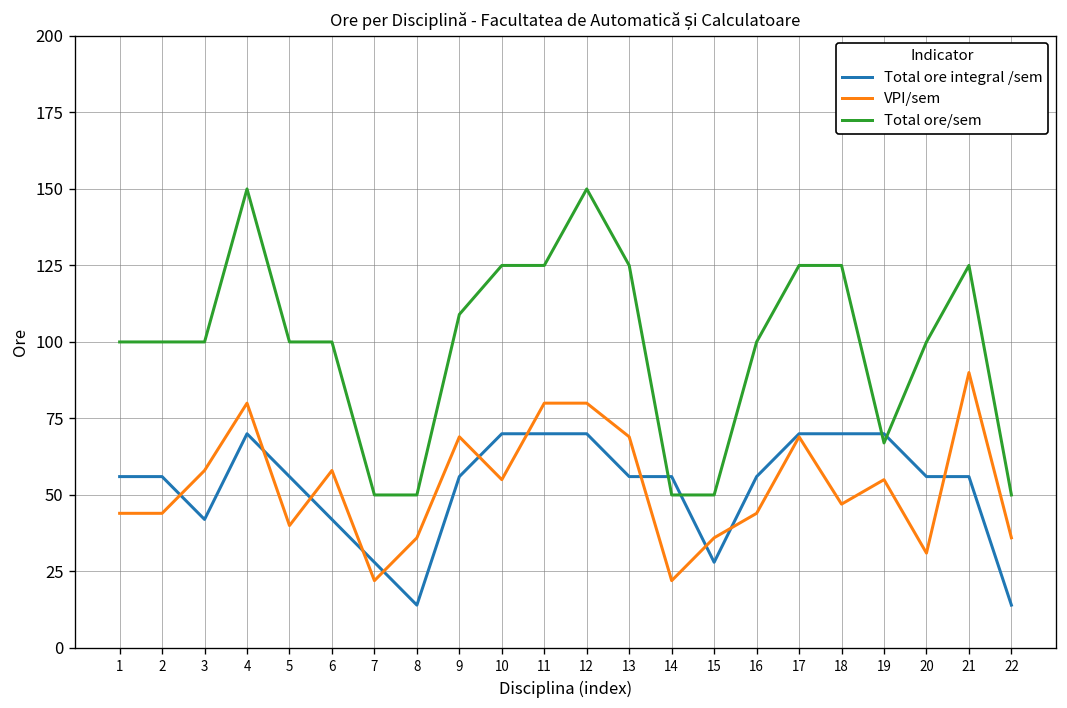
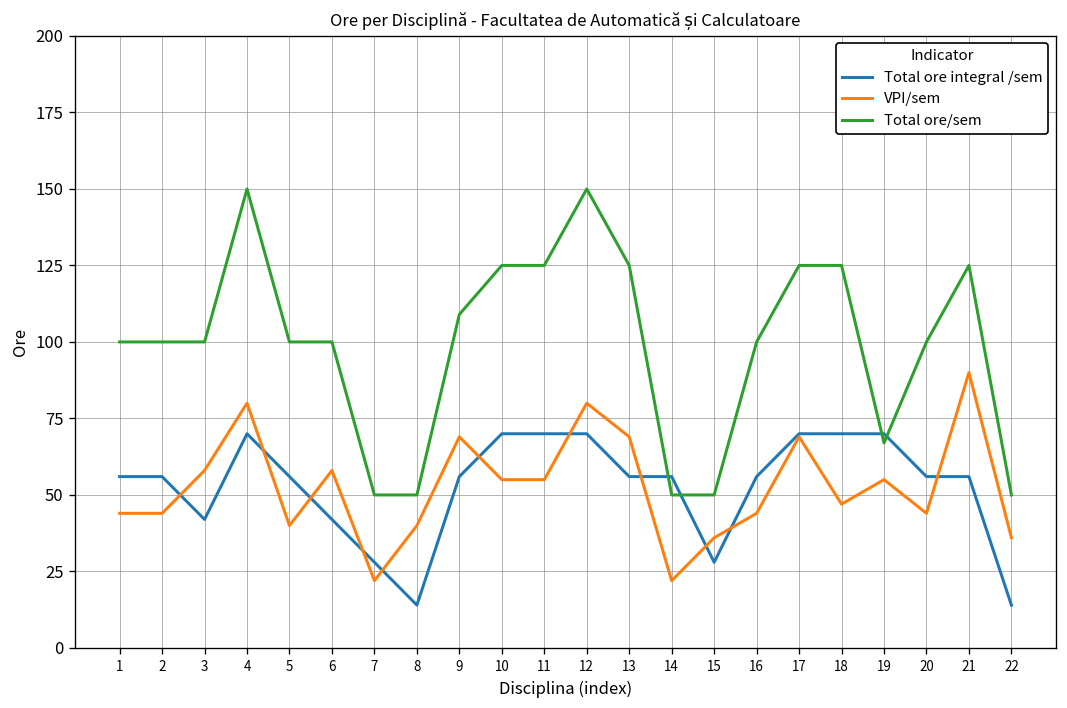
VPI/sem, 8: 36 -> 40
VPI/sem, 11: 80 -> 55
VPI/sem, 20: 31 -> 44
